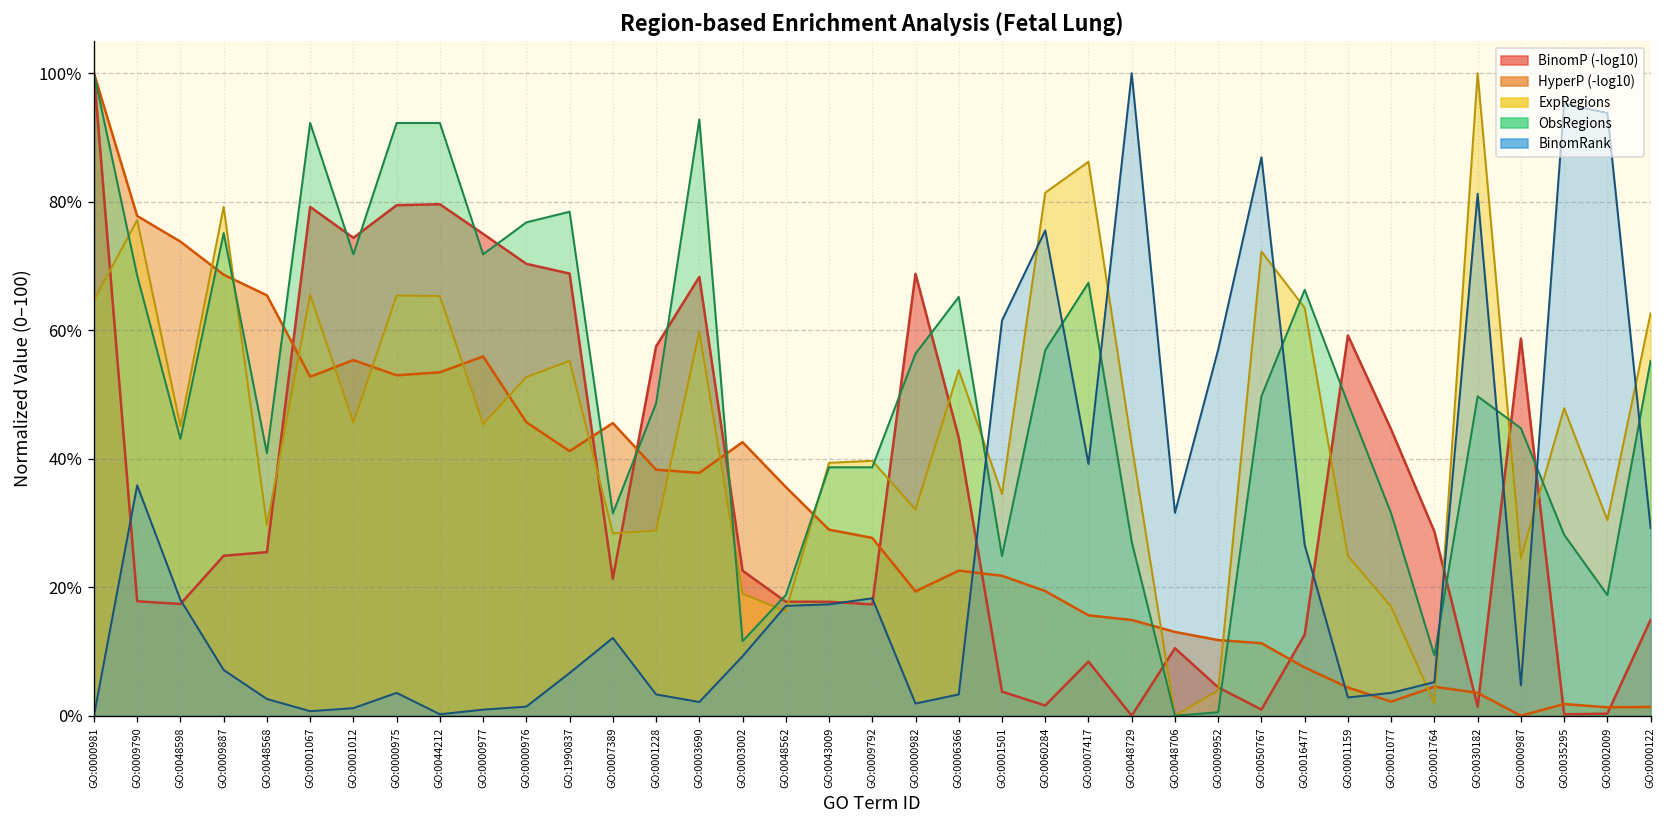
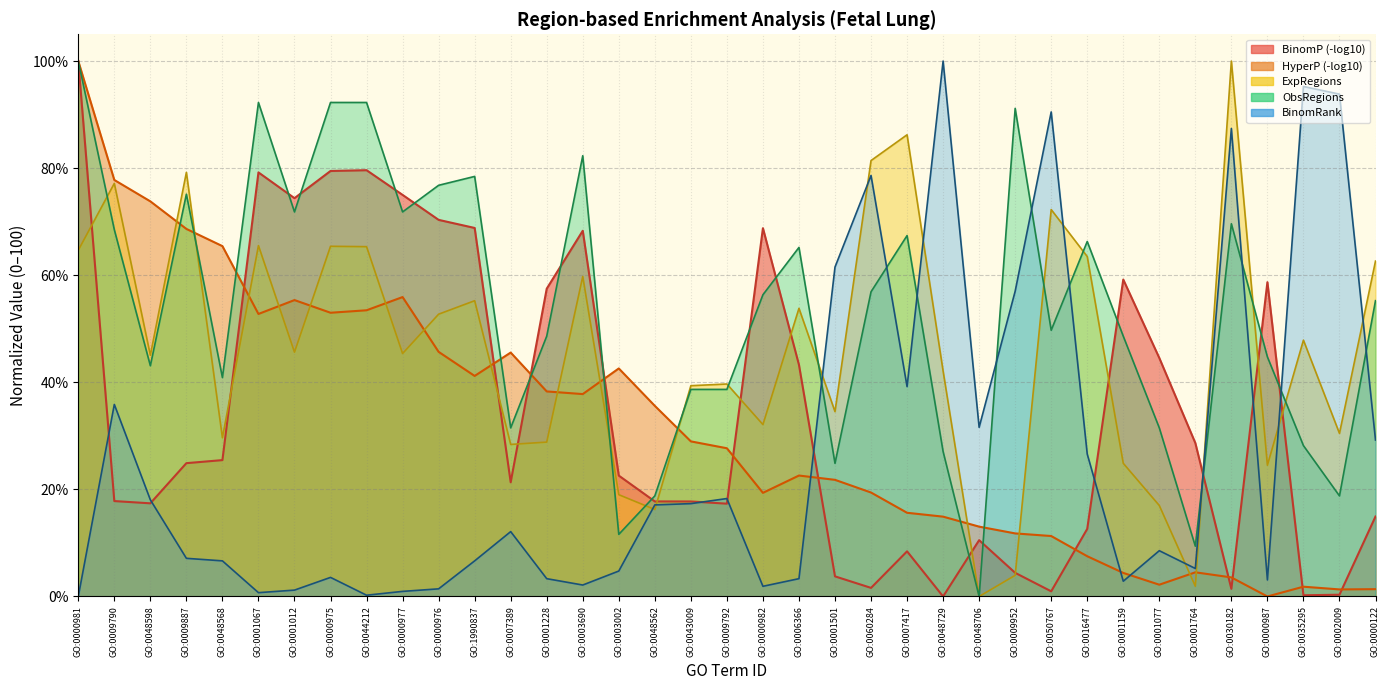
BinomRank, GO:0048568: 3% -> 7%
ObsRegions, GO:0003690: 93% -> 82%
BinomRank, GO:0003002: 9% -> 5%
BinomRank, GO:0060284: 76% -> 79%
ObsRegions, GO:0009952: 1% -> 91%
BinomRank, GO:0050767: 87% -> 90%
BinomRank, GO:0001077: 4% -> 9%
ObsRegions, GO:0030182: 50% -> 70%
BinomRank, GO:0030182: 81% -> 87%
BinomRank, GO:0000987: 5% -> 3%
